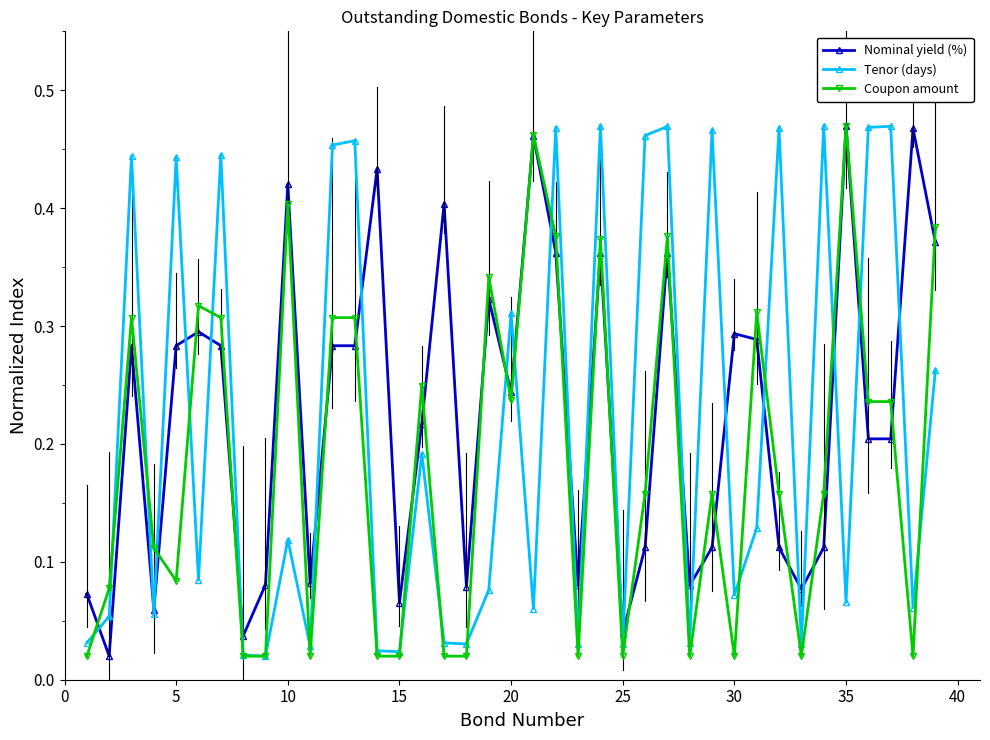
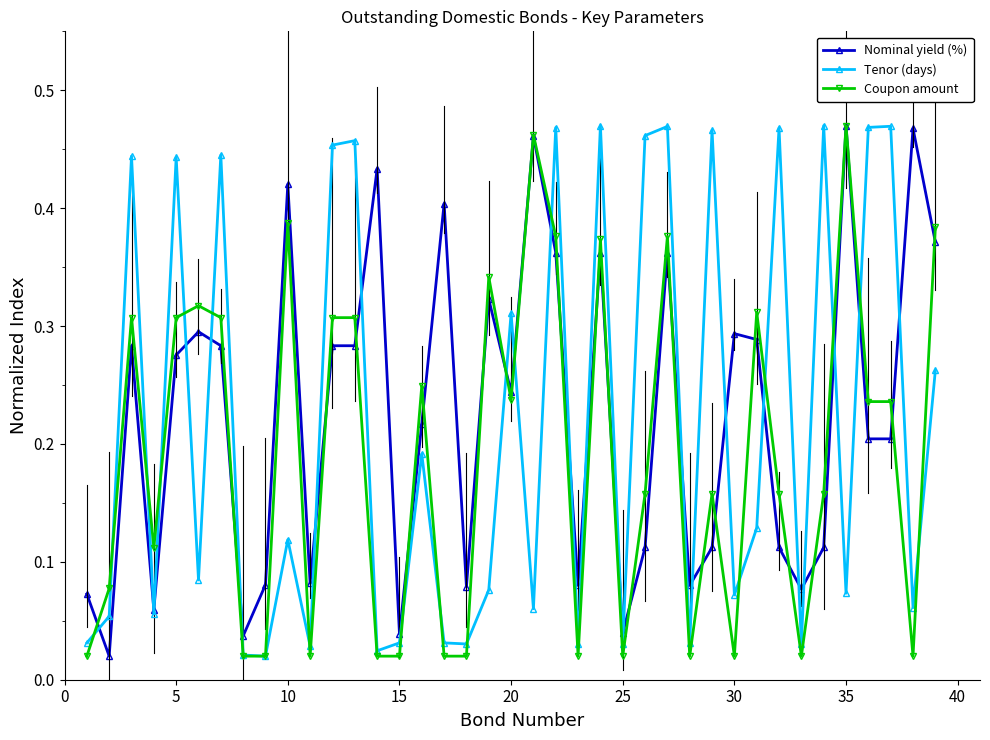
Nominal yield (%), 5: 0.283 -> 0.275
Coupon amount, 5: 0.084 -> 0.307
Coupon amount, 10: 0.404 -> 0.388
Nominal yield (%), 15: 0.065 -> 0.039
Tenor (days), 15: 0.024 -> 0.031
Tenor (days), 35: 0.066 -> 0.073
